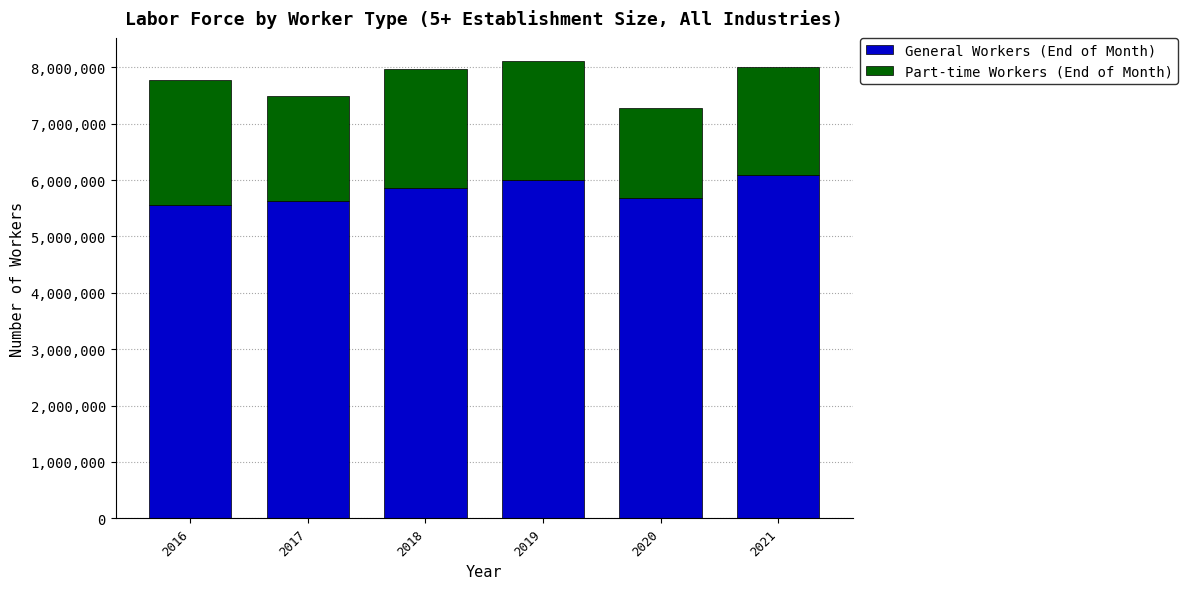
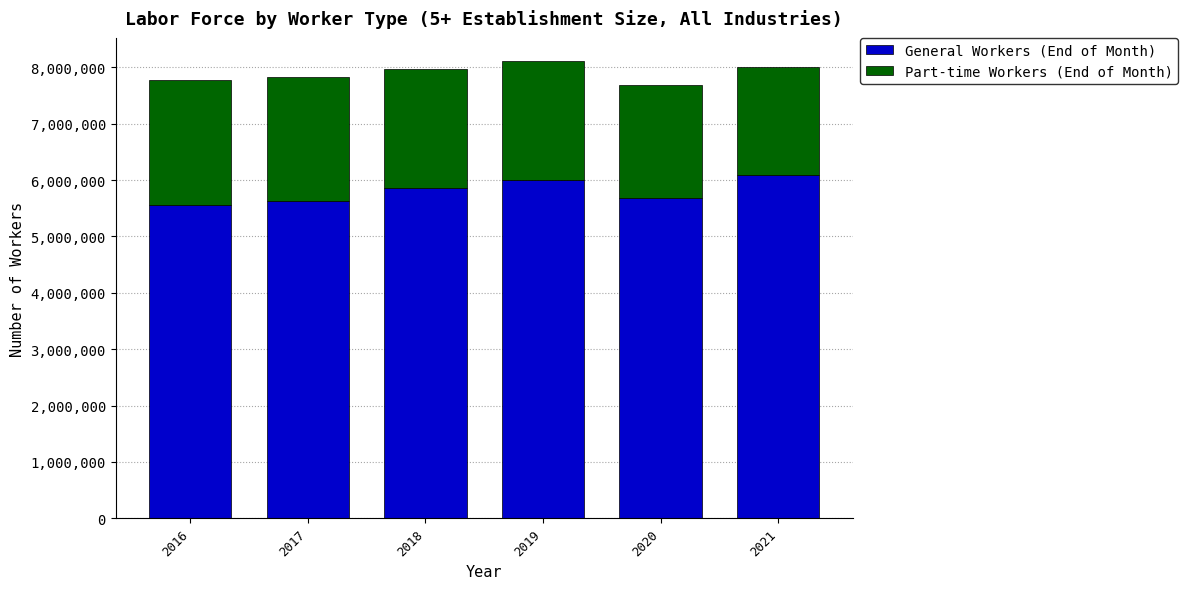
Part-time Workers (End of Month), 2017: 1,900,000 -> 2,200,000
Part-time Workers (End of Month), 2020: 1,600,000 -> 2,000,000
